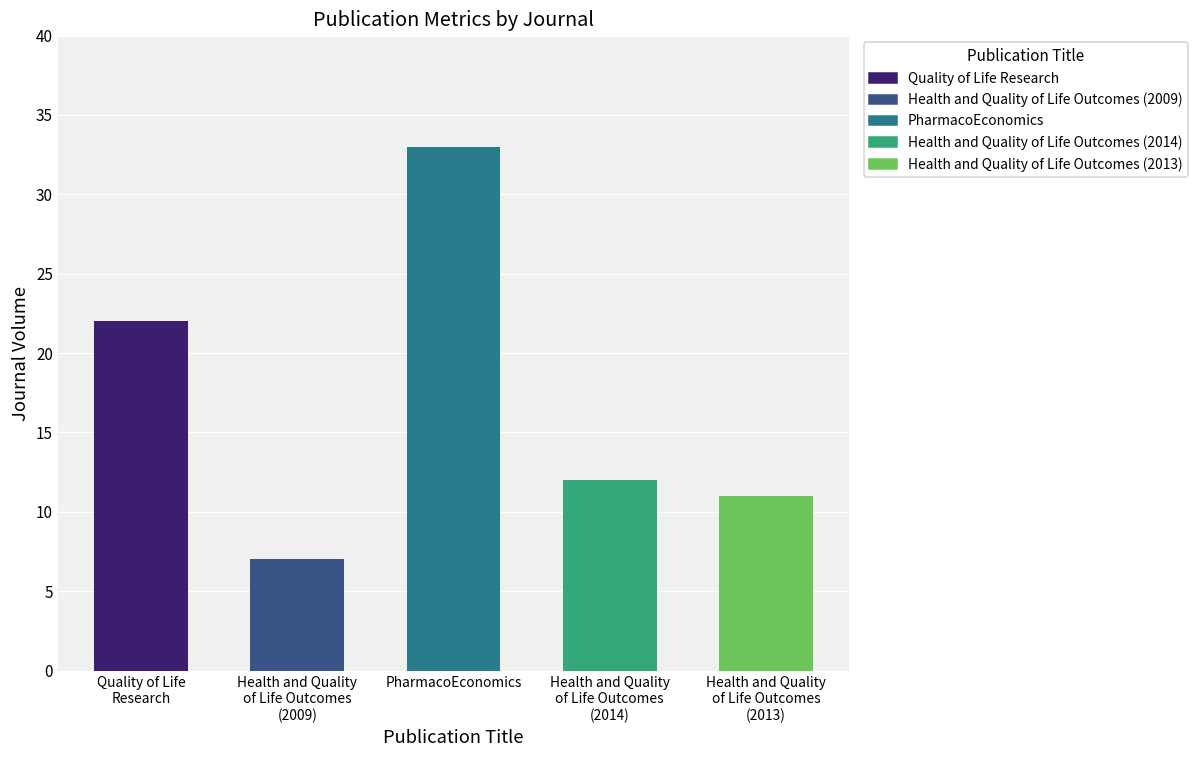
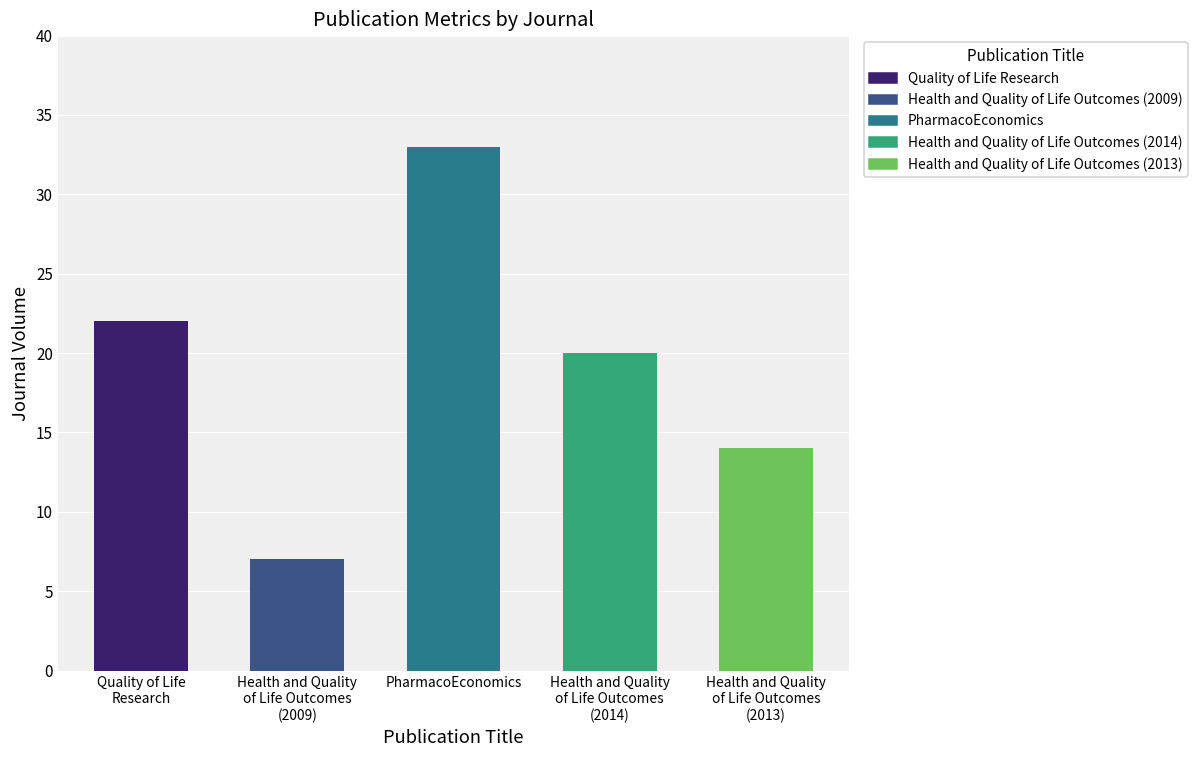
Health and Quality of Life Outcomes (2014): 12 -> 20
Health and Quality of Life Outcomes (2013): 11 -> 14
